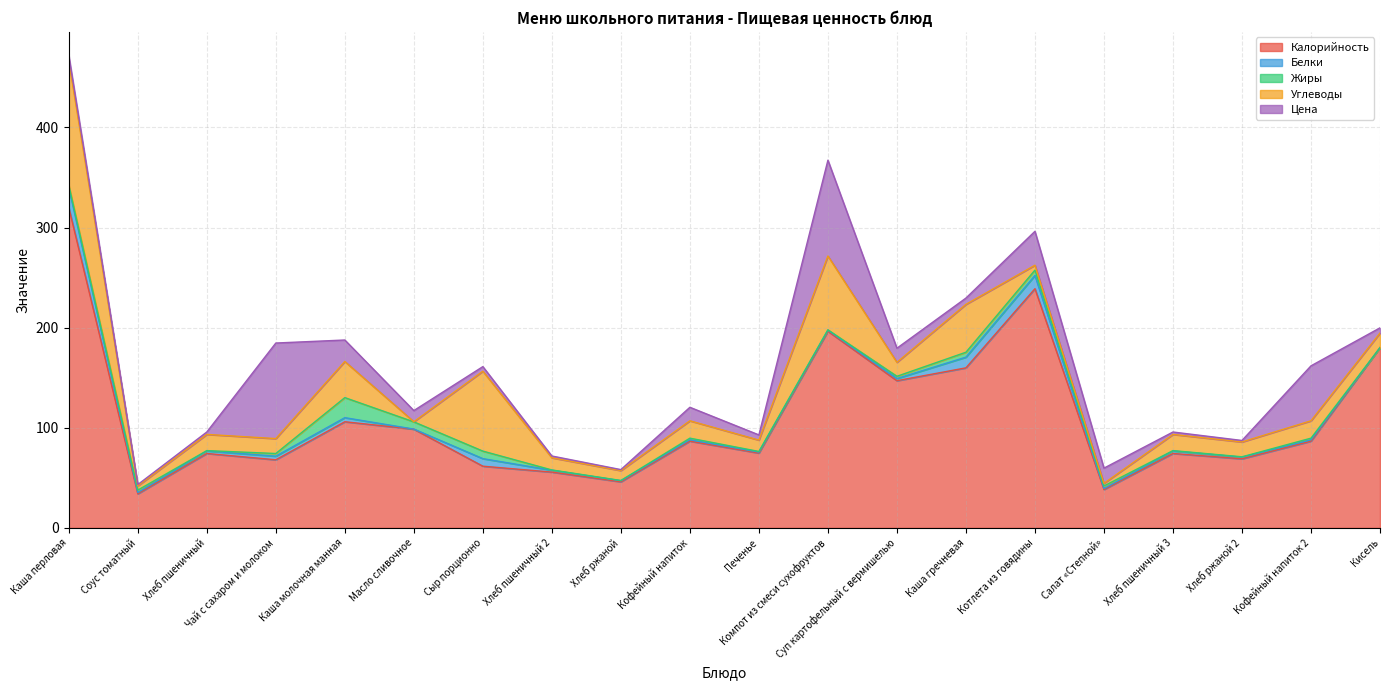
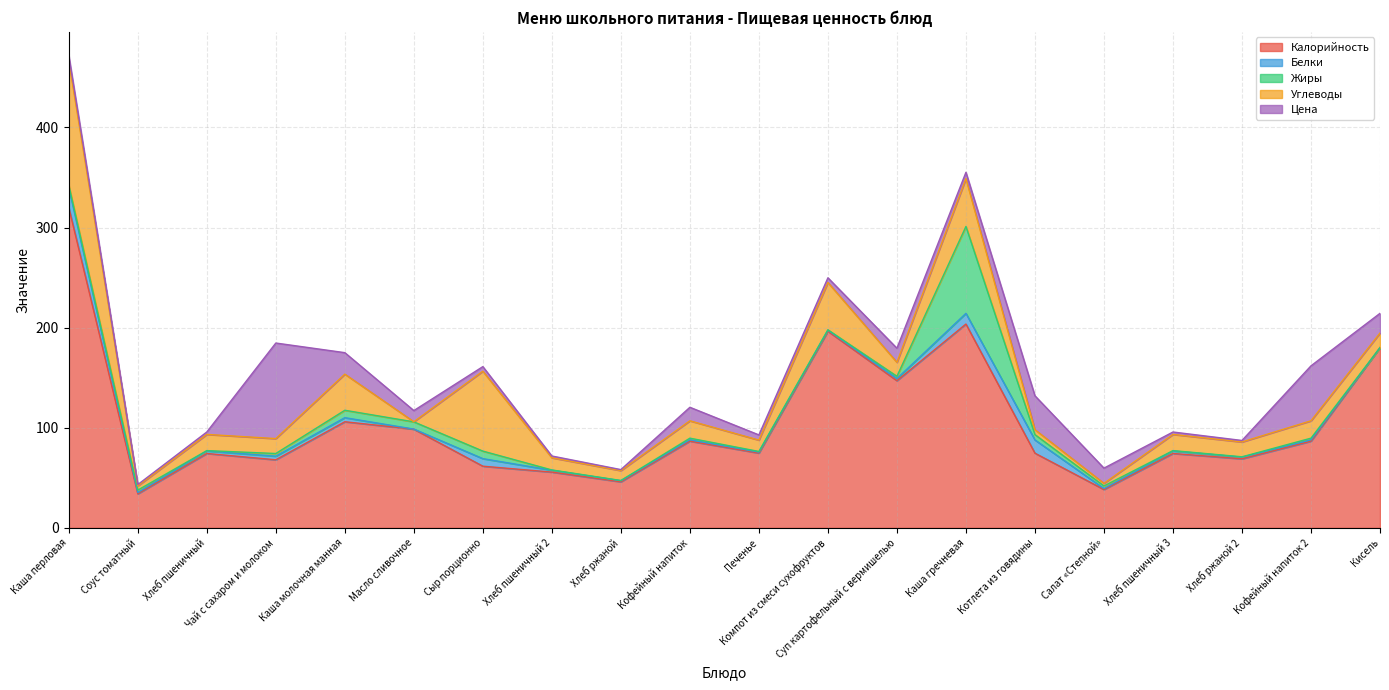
Жиры, Каша молочная манная: 20 -> 7
Углеводы, Компот из смеси сухофруктов: 74 -> 47
Цена, Компот из смеси сухофруктов: 96 -> 5
Калорийность, Каша гречневая: 160 -> 204
Жиры, Каша гречневая: 5 -> 87
Калорийность, Котлета из говядины: 239 -> 75
Цена, Кисель: 5 -> 20
